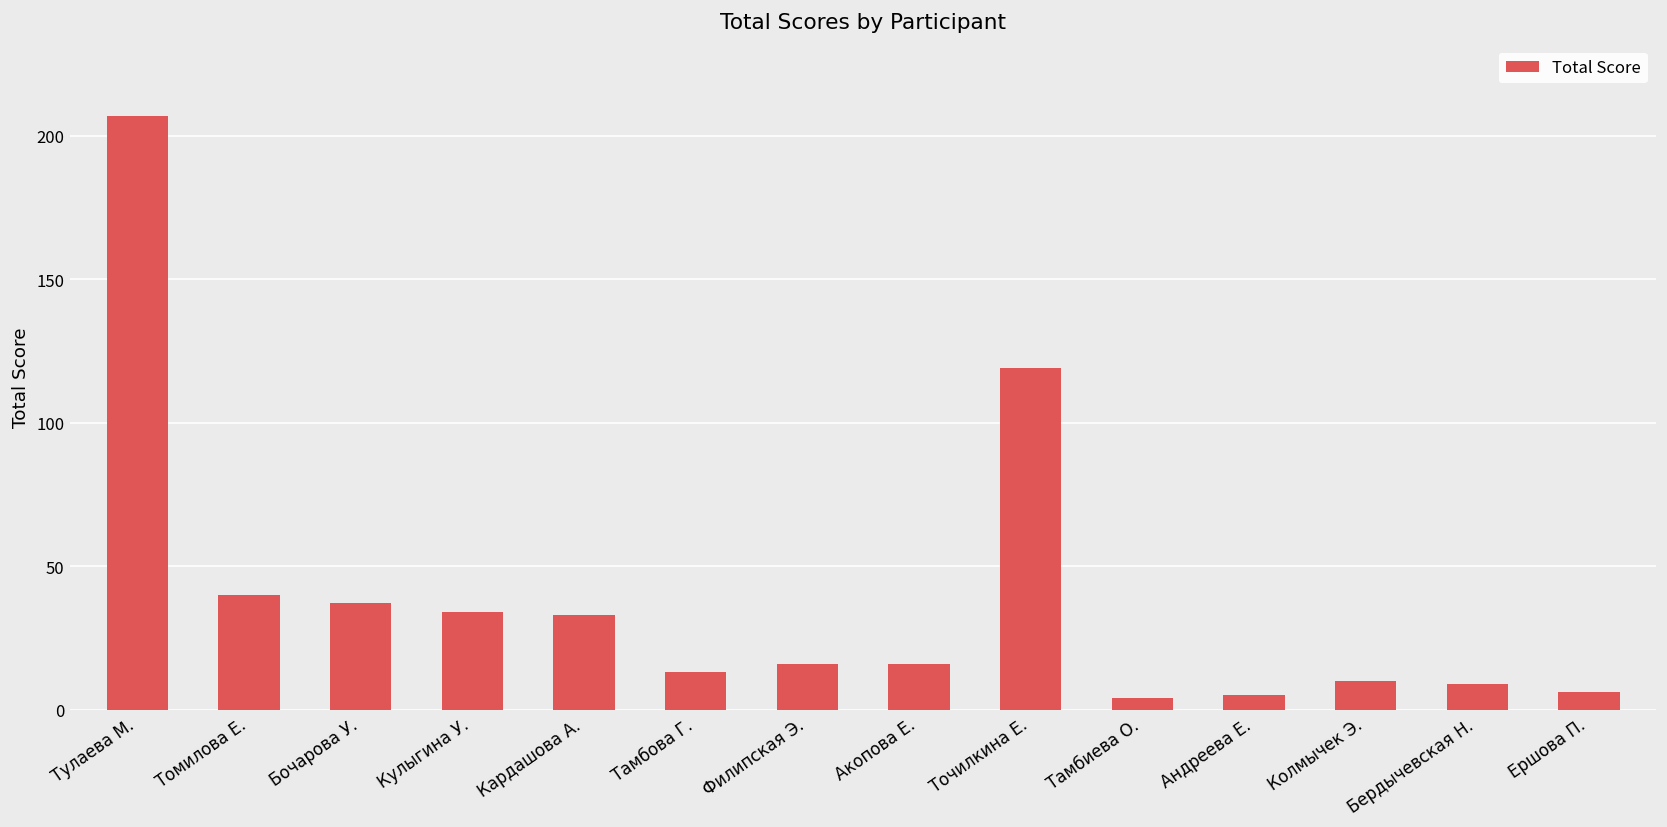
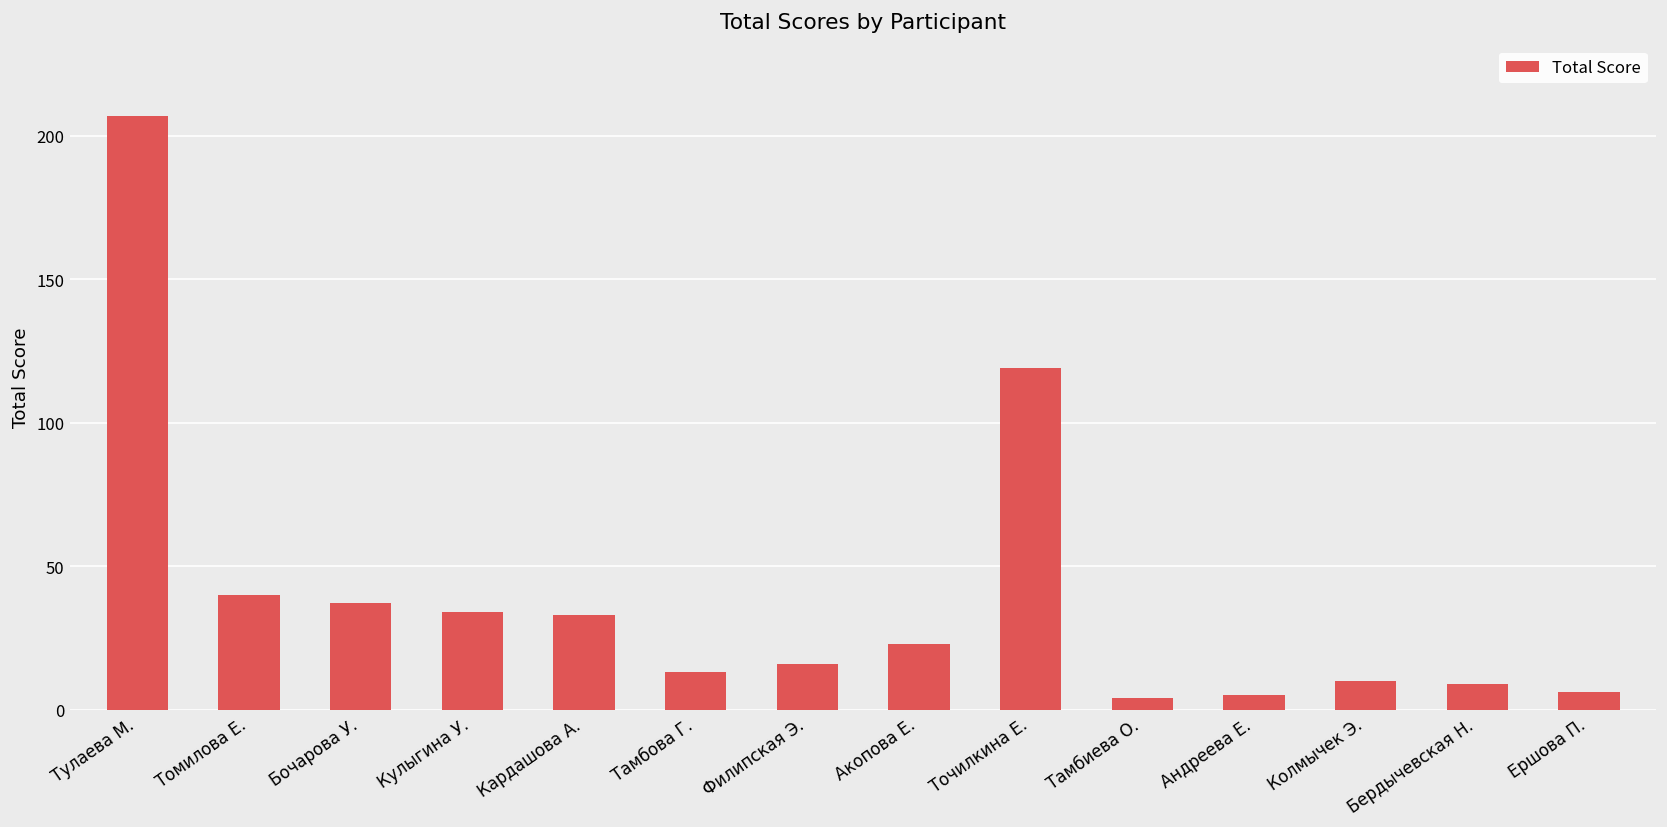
Акопова Е.: 16 -> 23
